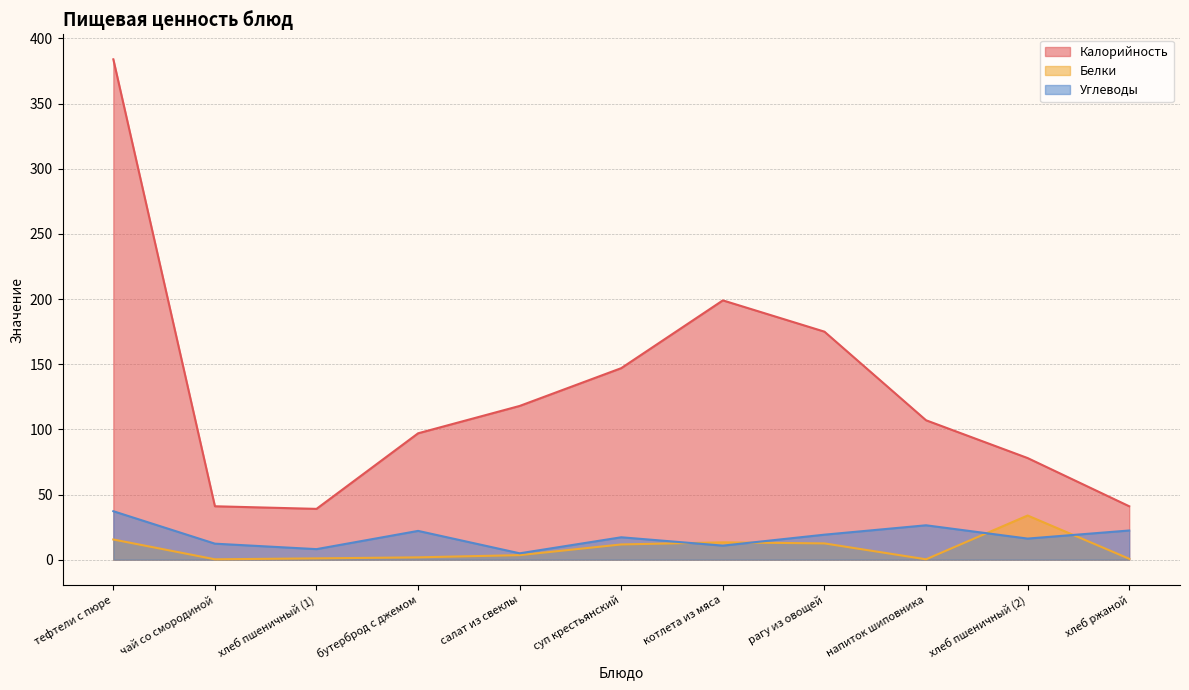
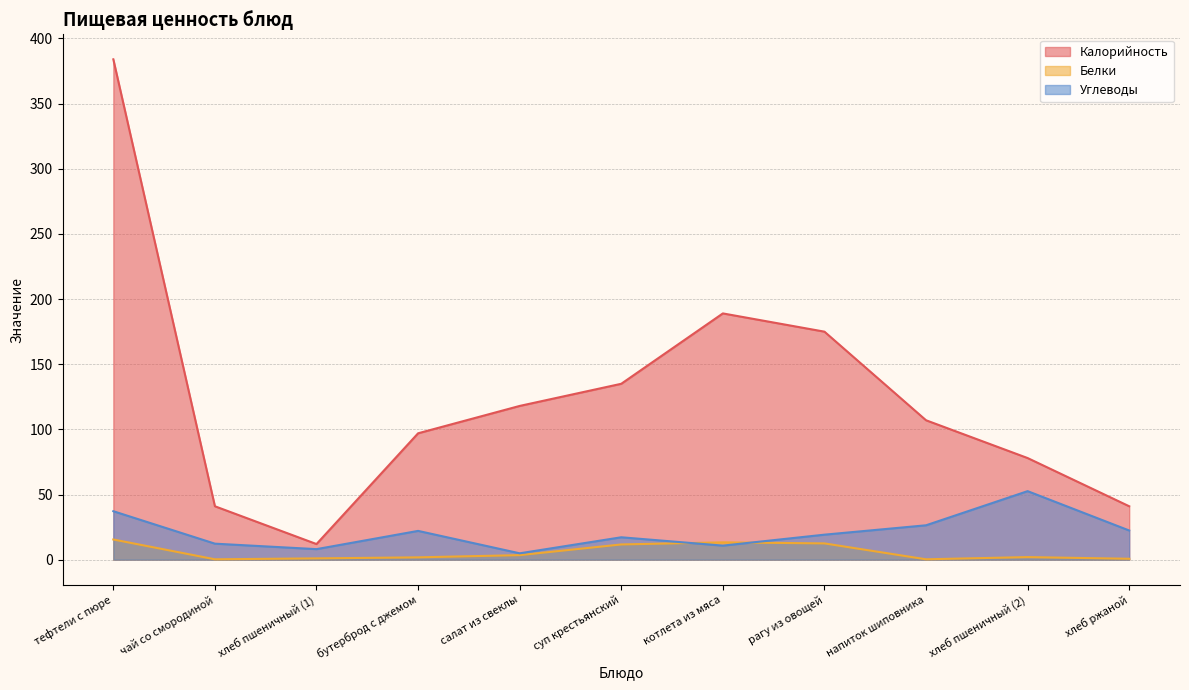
Калорийность, хлеб пшеничный (1): 39 -> 12
Калорийность, суп крестьянский: 147 -> 135
Калорийность, котлета из мяса: 199 -> 189
Белки, хлеб пшеничный (2): 34 -> 2
Углеводы, хлеб пшеничный (2): 16 -> 53
